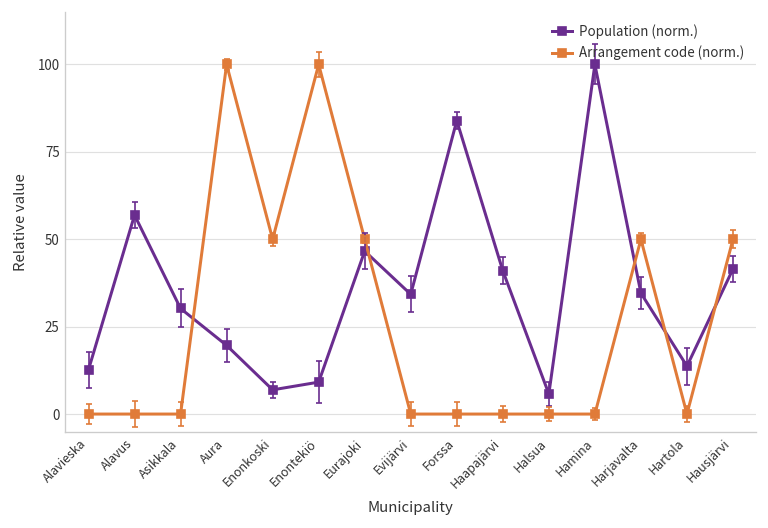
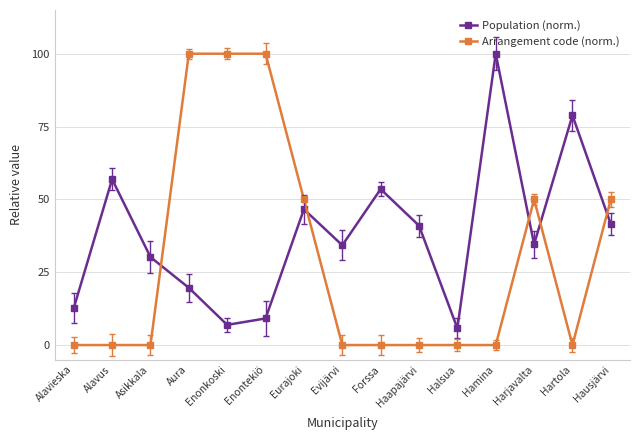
Arrangement code (norm.), Enonkoski: 50 -> 100
Population (norm.), Forssa: 84 -> 54
Population (norm.), Hartola: 14 -> 79
